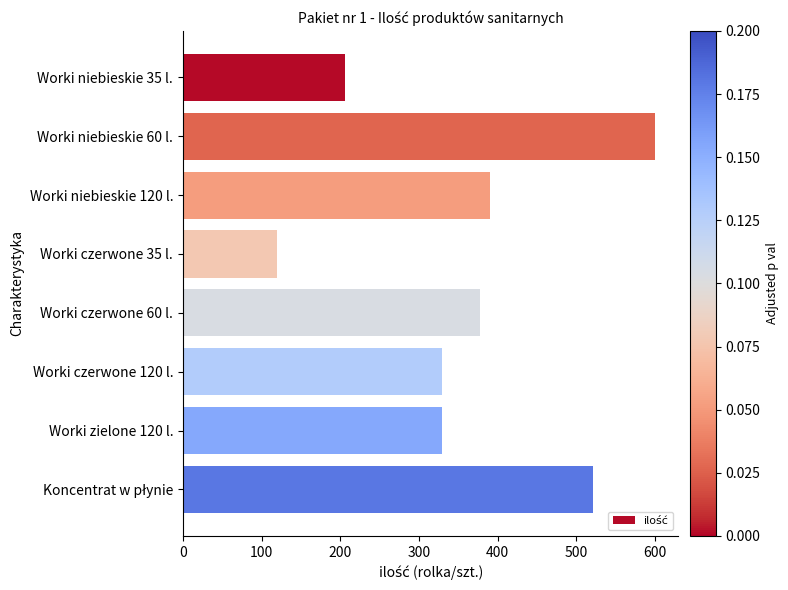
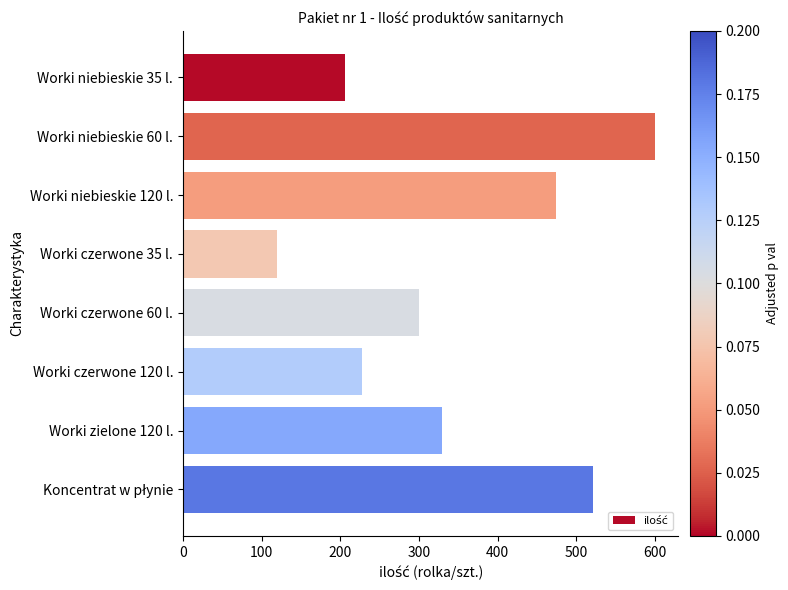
Worki niebieskie 120 l.: 390 -> 470
Worki czerwone 60 l.: 380 -> 300
Worki czerwone 120 l.: 330 -> 230
